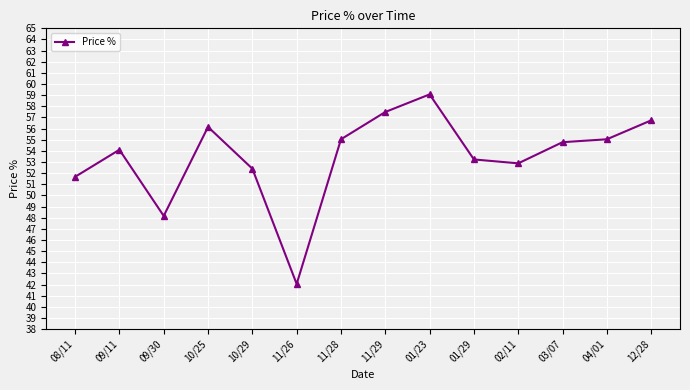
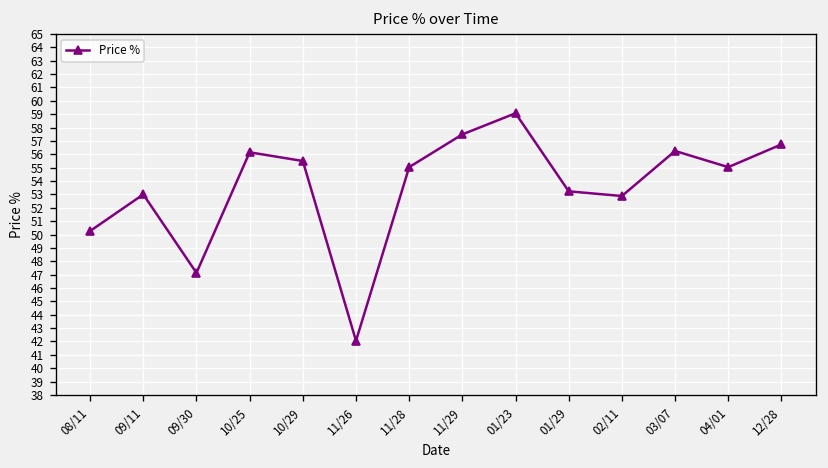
08/11: 51.7 -> 50.3
09/11: 54.1 -> 53.0
09/30: 48.2 -> 47.1
10/29: 52.4 -> 55.5
03/07: 54.8 -> 56.3
